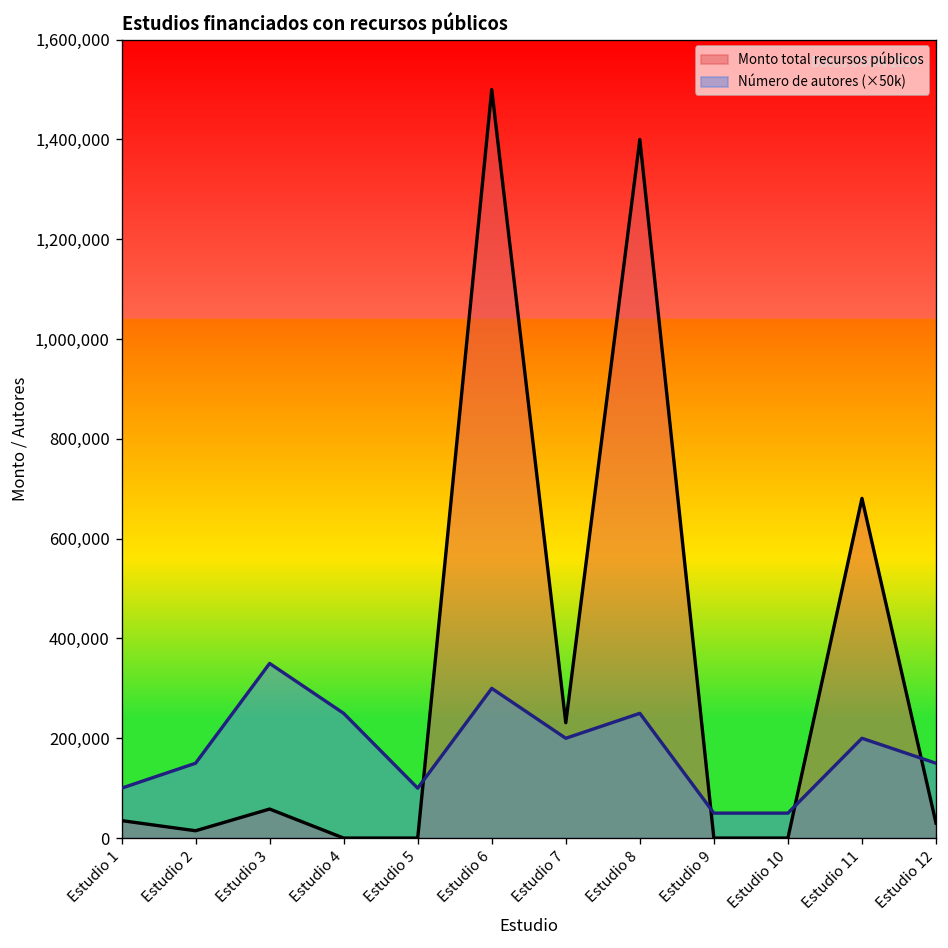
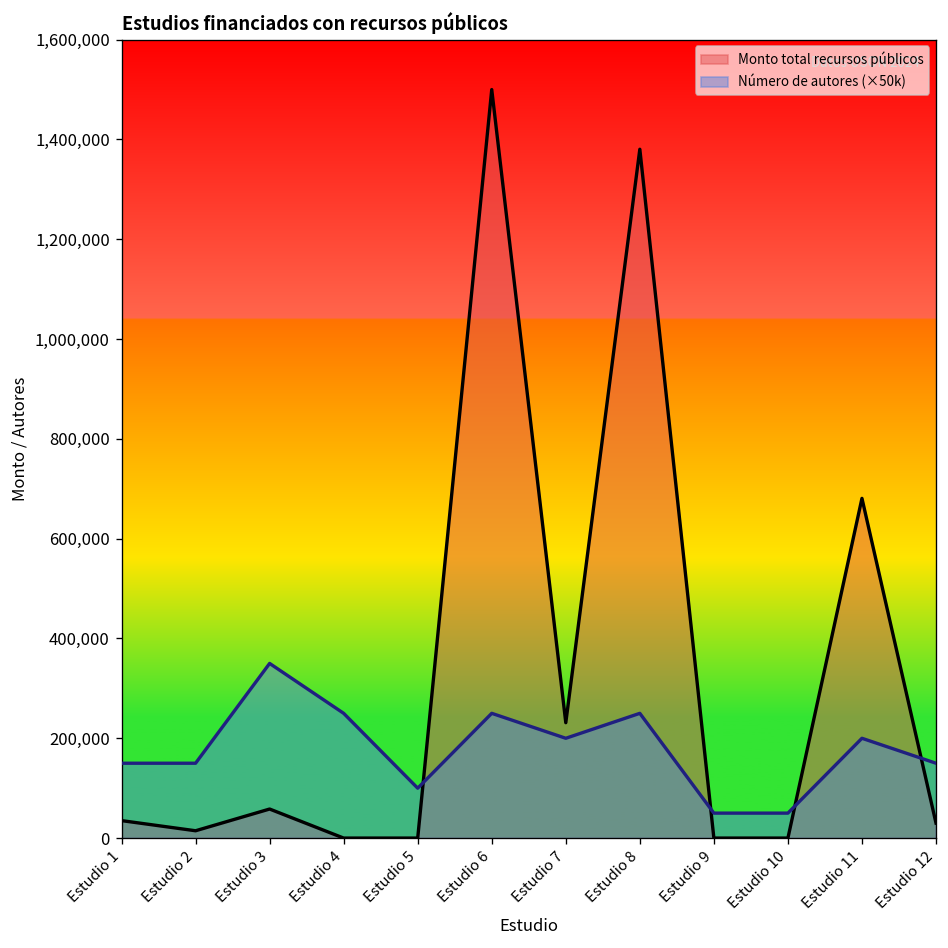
Número de autores (×50k), Estudio 1: 100,000 -> 150,000
Número de autores (×50k), Estudio 6: 300,000 -> 250,000
Monto total recursos públicos, Estudio 8: 1,400,000 -> 1,380,000
